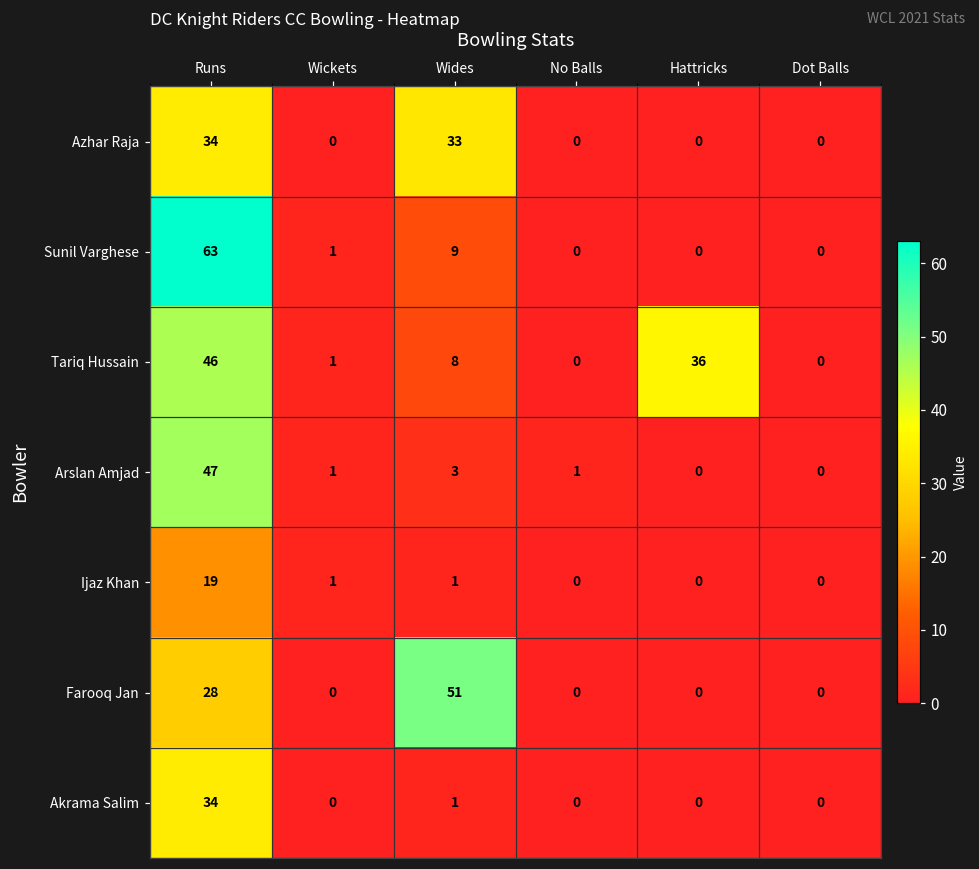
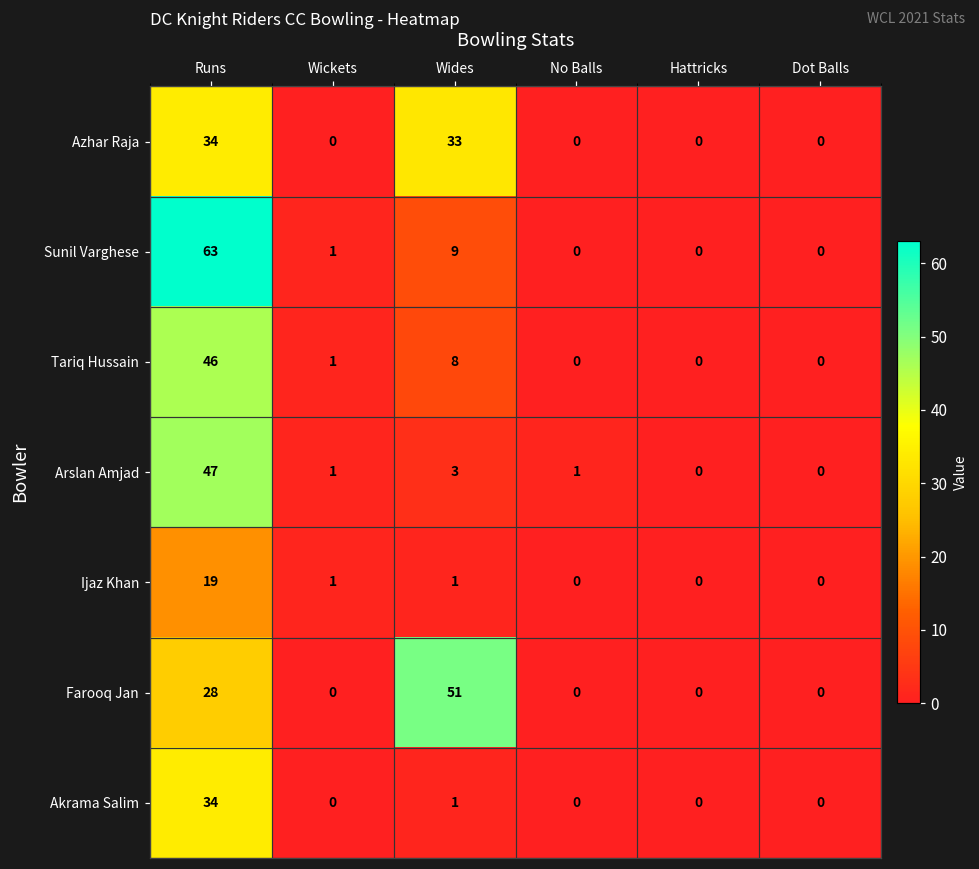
Tariq Hussain, Hattricks: 36 -> 0
